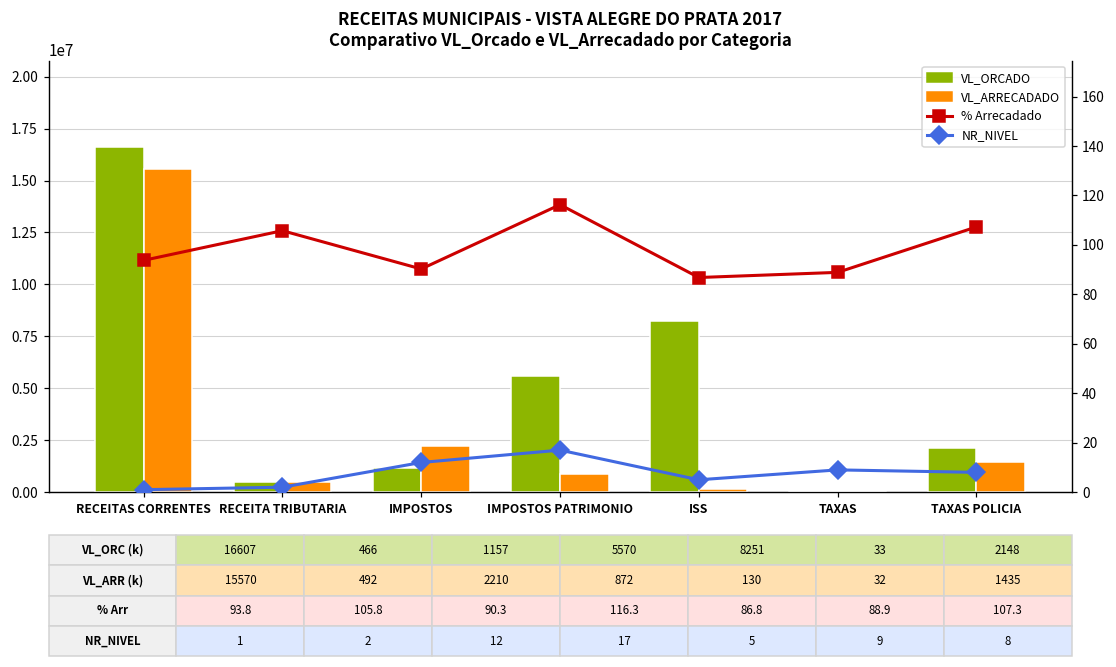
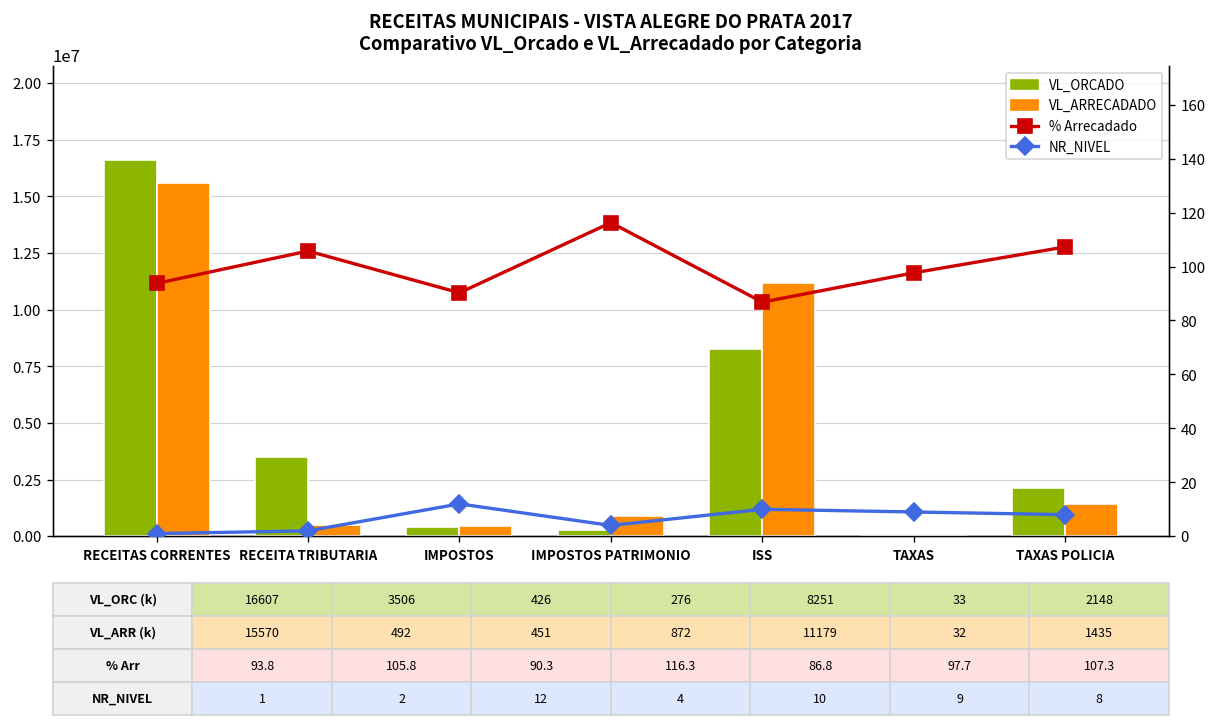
VL_ORCADO, RECEITA TRIBUTARIA: 466 -> 3506
VL_ORCADO, IMPOSTOS: 1157 -> 426
VL_ARRECADADO, IMPOSTOS: 2210 -> 451
VL_ORCADO, IMPOSTOS PATRIMONIO: 5570 -> 276
VL_ARRECADADO, ISS: 130 -> 11179
NR_NIVEL, IMPOSTOS PATRIMONIO: 17 -> 4
NR_NIVEL, ISS: 5 -> 10
% Arrecadado, TAXAS: 88.9 -> 97.7
